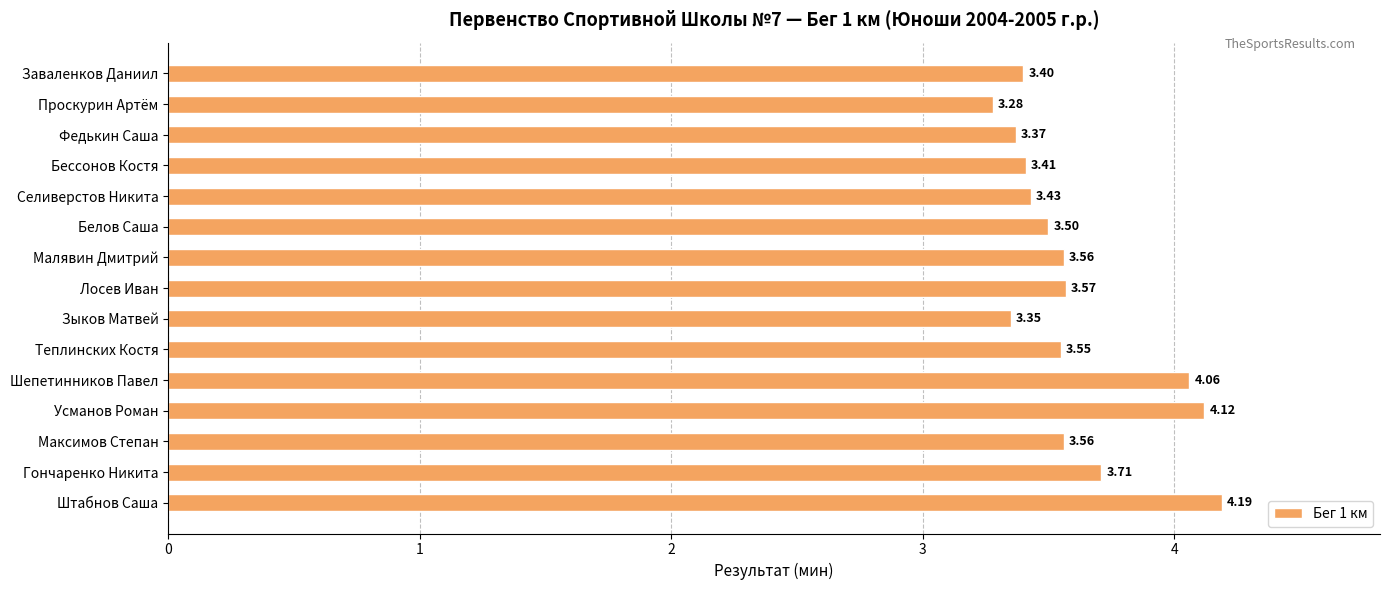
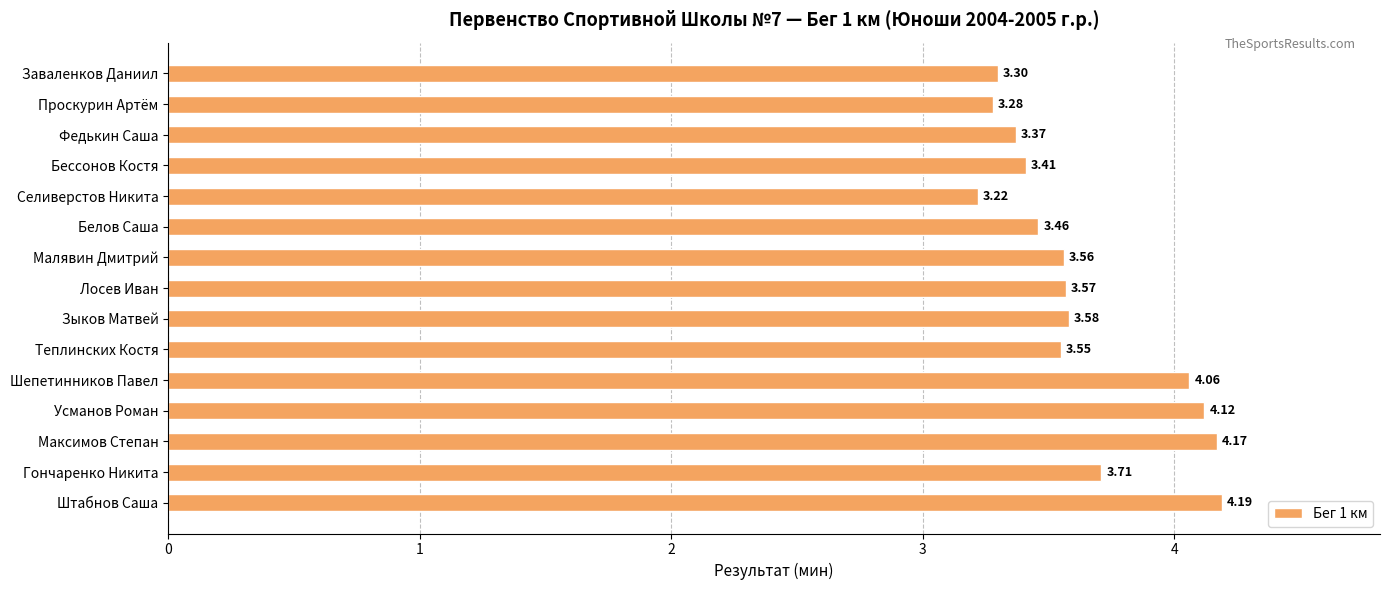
Заваленков Даниил: 3.40 -> 3.30
Селиверстов Никита: 3.43 -> 3.22
Белов Саша: 3.50 -> 3.46
Зыков Матвей: 3.35 -> 3.58
Максимов Степан: 3.56 -> 4.17
